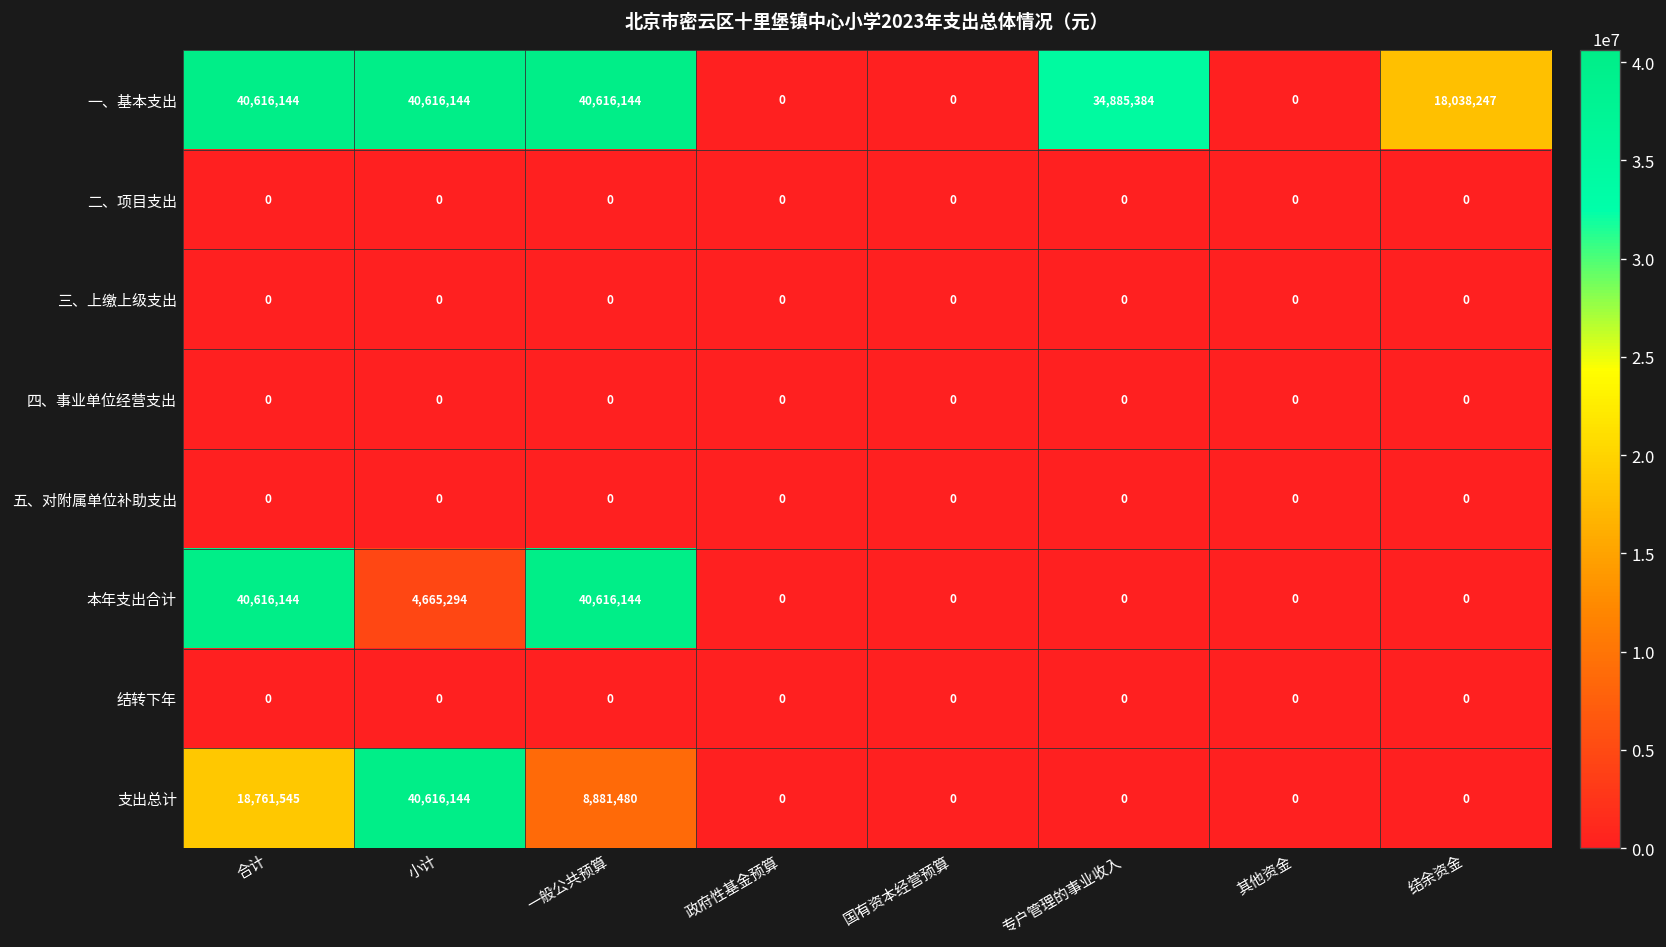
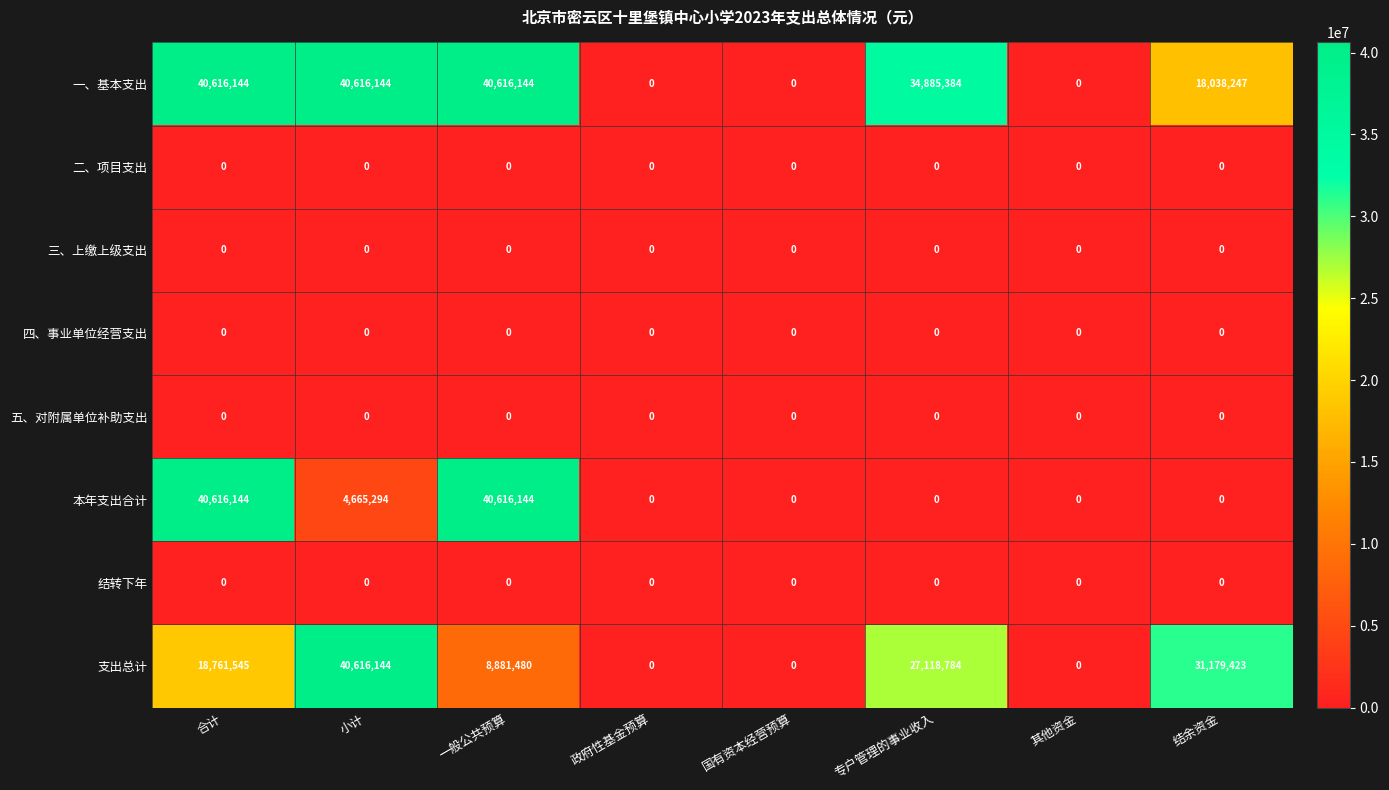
支出总计, 专户管理的事业收入: 0 -> 27,118,784
支出总计, 结余资金: 0 -> 31,179,423
